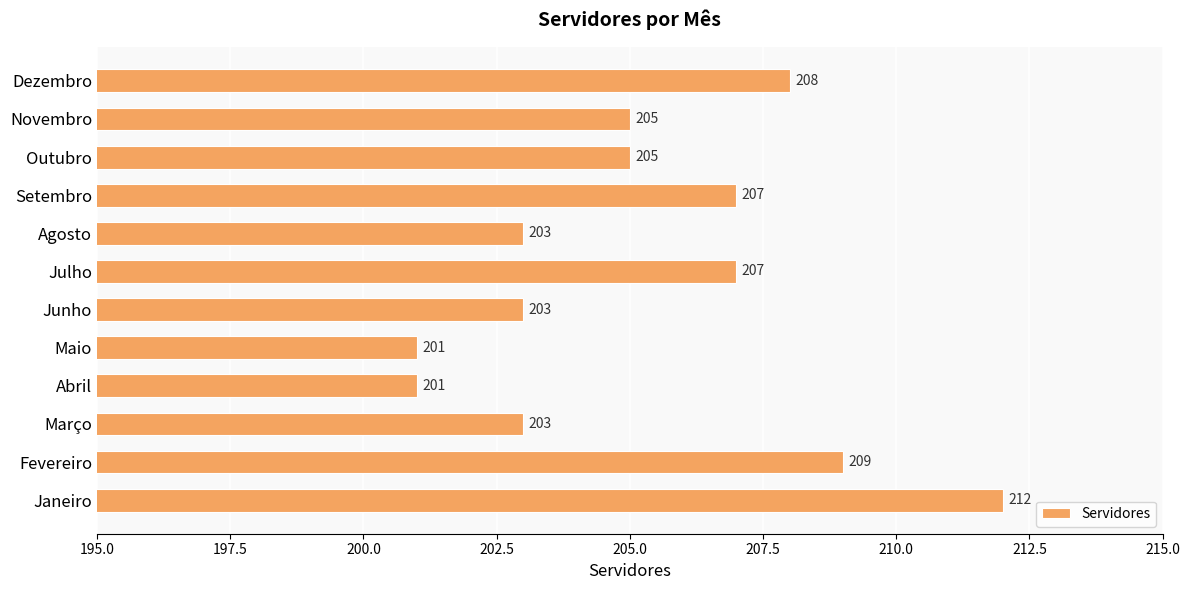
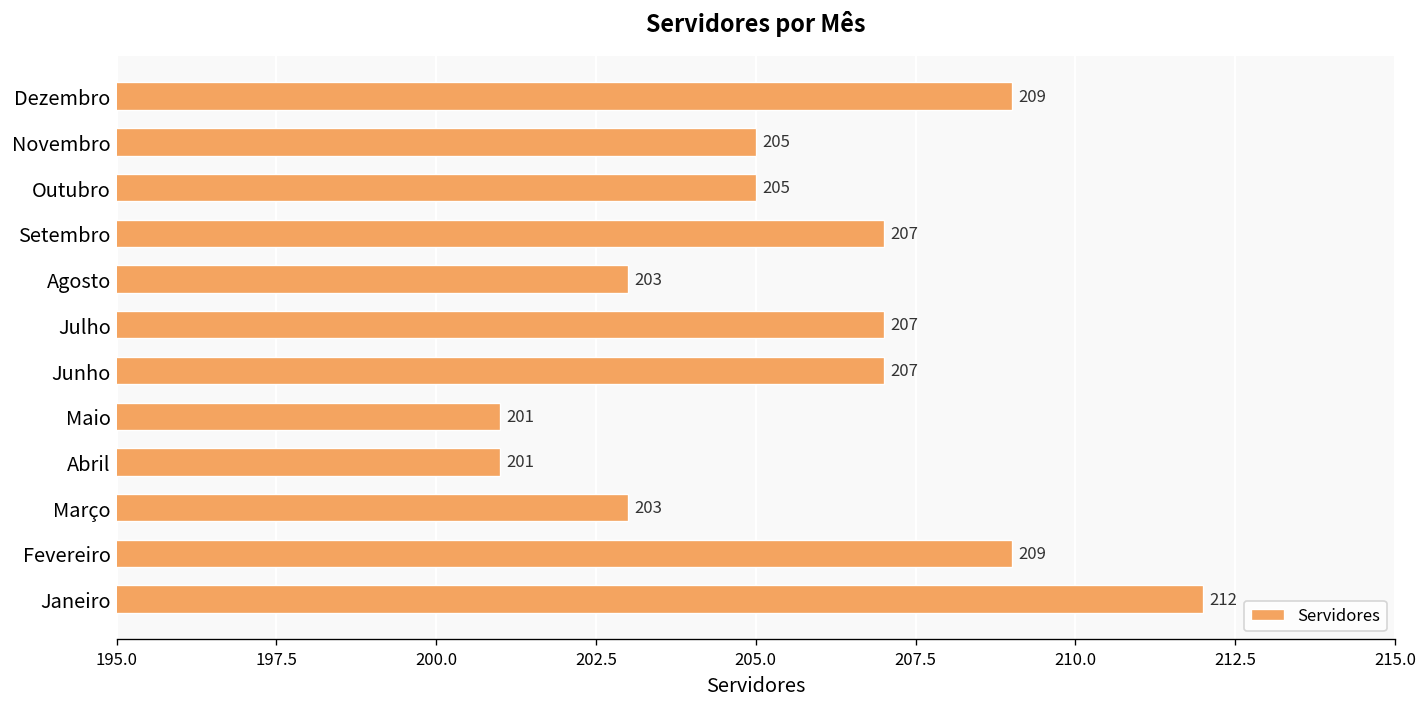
Dezembro: 208 -> 209
Junho: 203 -> 207
